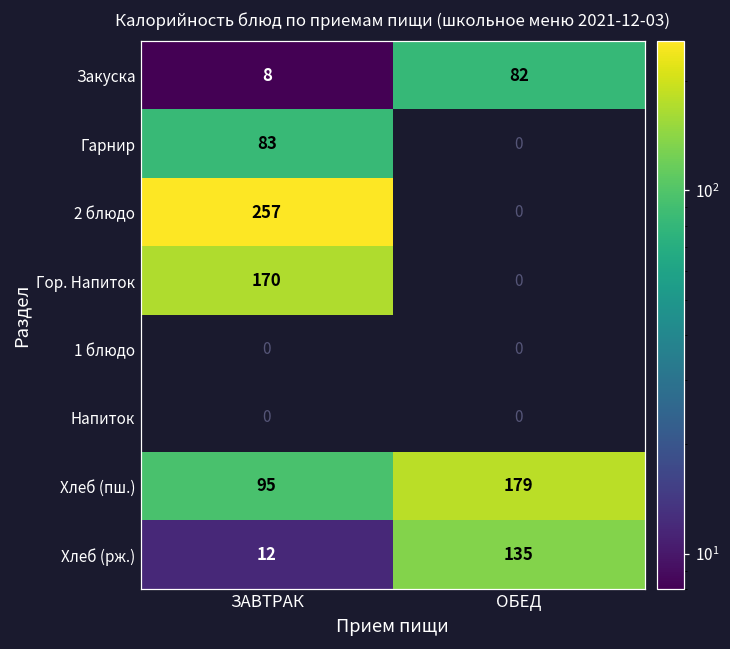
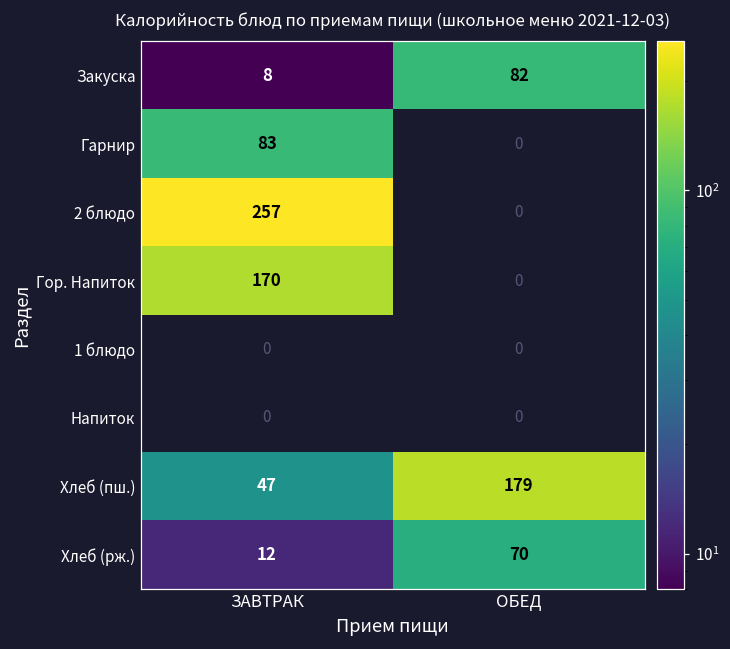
Хлеб (пш.), ЗАВТРАК: 95 -> 47
Хлеб (рж.), ОБЕД: 135 -> 70
